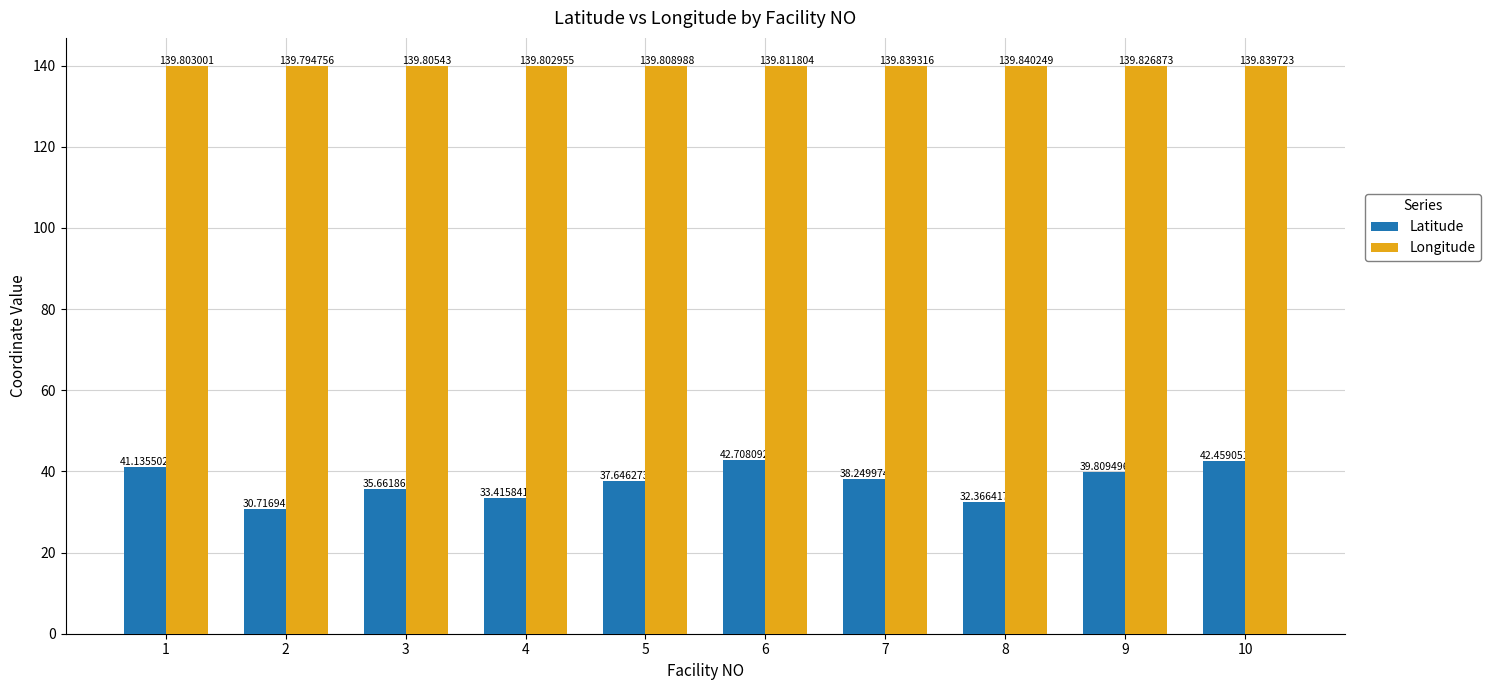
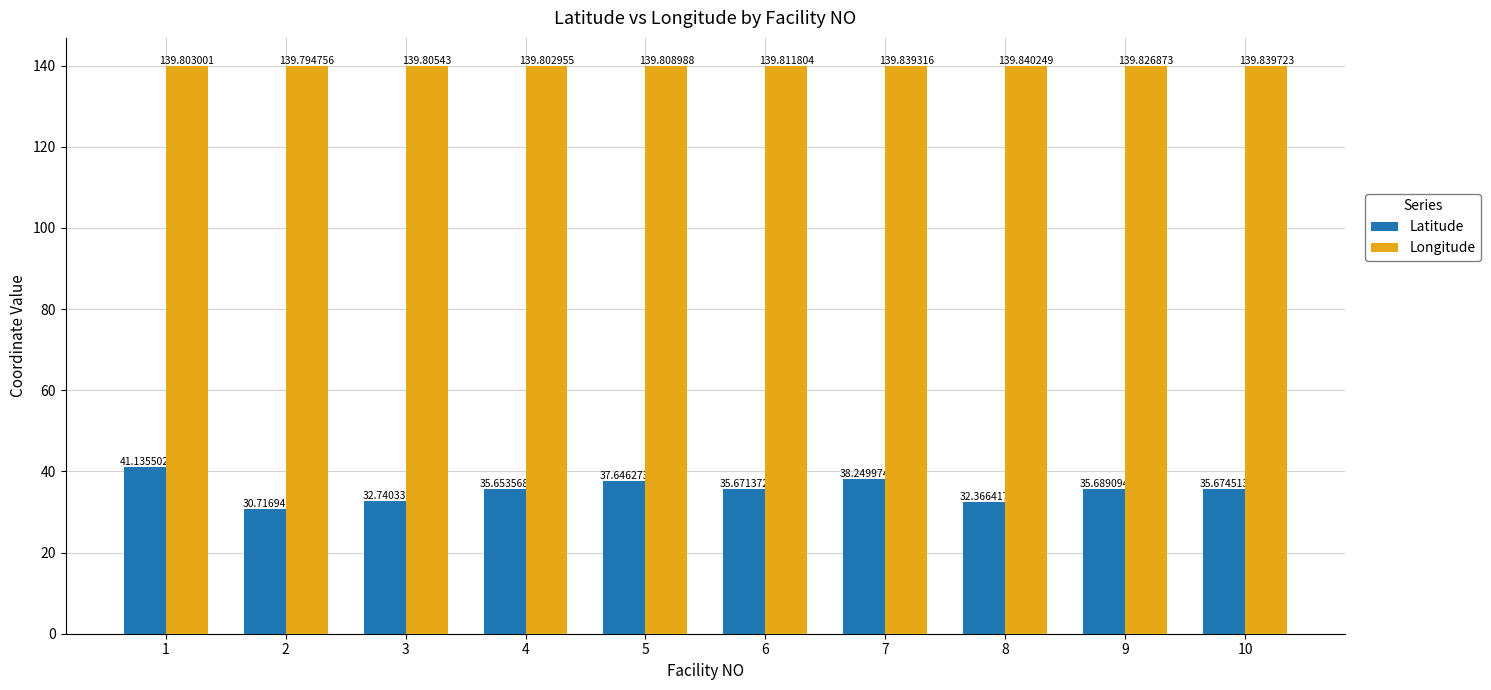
Latitude, 3: 35.66186 -> 32.74033
Latitude, 4: 33.415841 -> 35.653568
Latitude, 6: 42.708092 -> 35.671372
Latitude, 9: 39.809496 -> 35.689094
Latitude, 10: 42.459051 -> 35.674513
